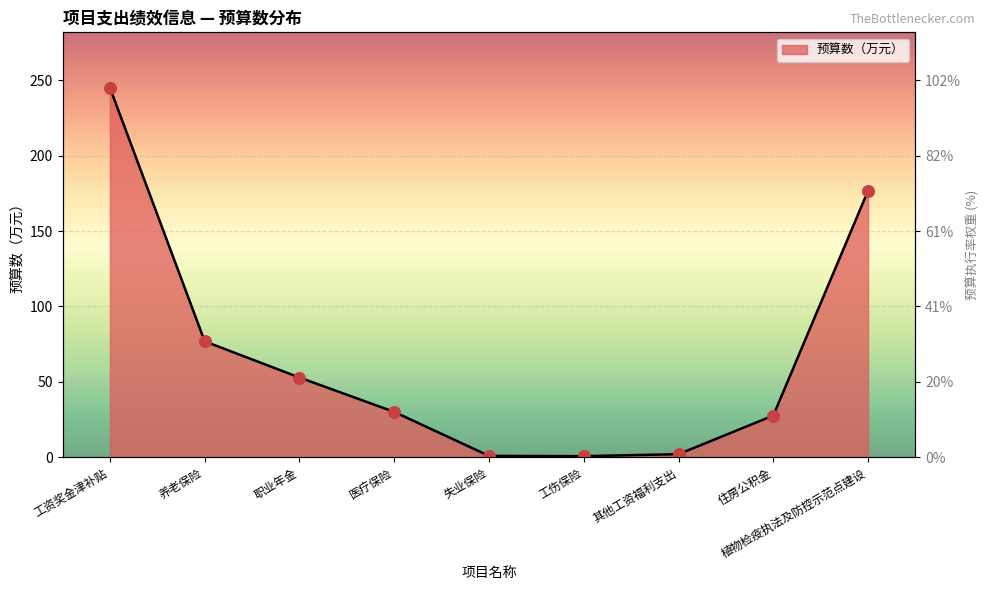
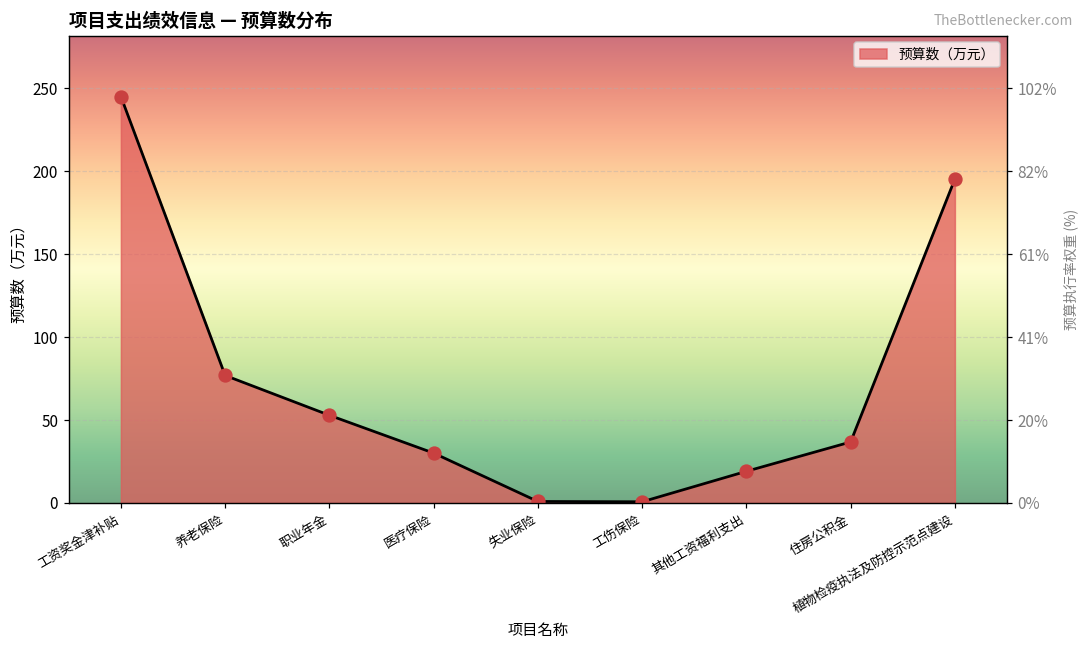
其他工资福利支出: 2 -> 19
住房公积金: 28 -> 37
植物检疫执法及防控示范点建设: 177 -> 195
